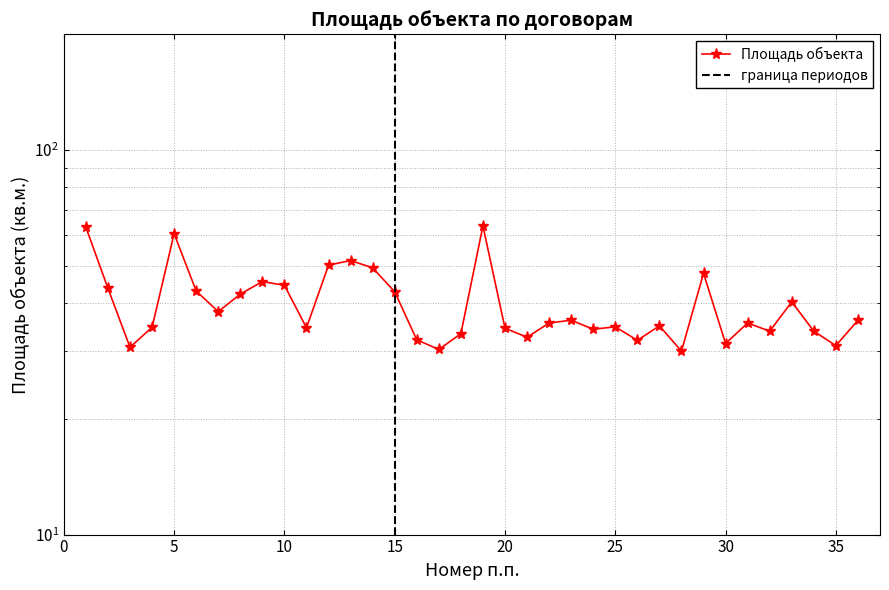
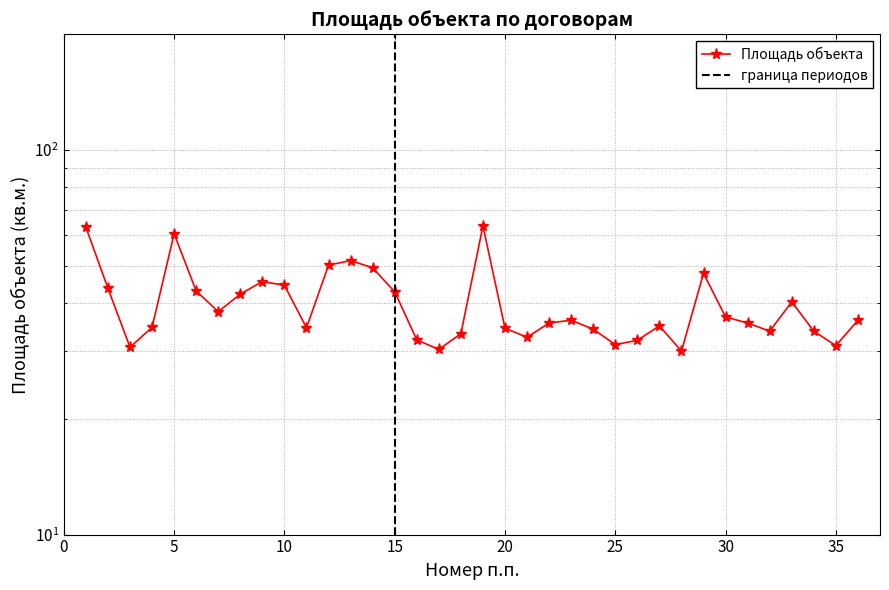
25: 35 -> 31
30: 31 -> 37
